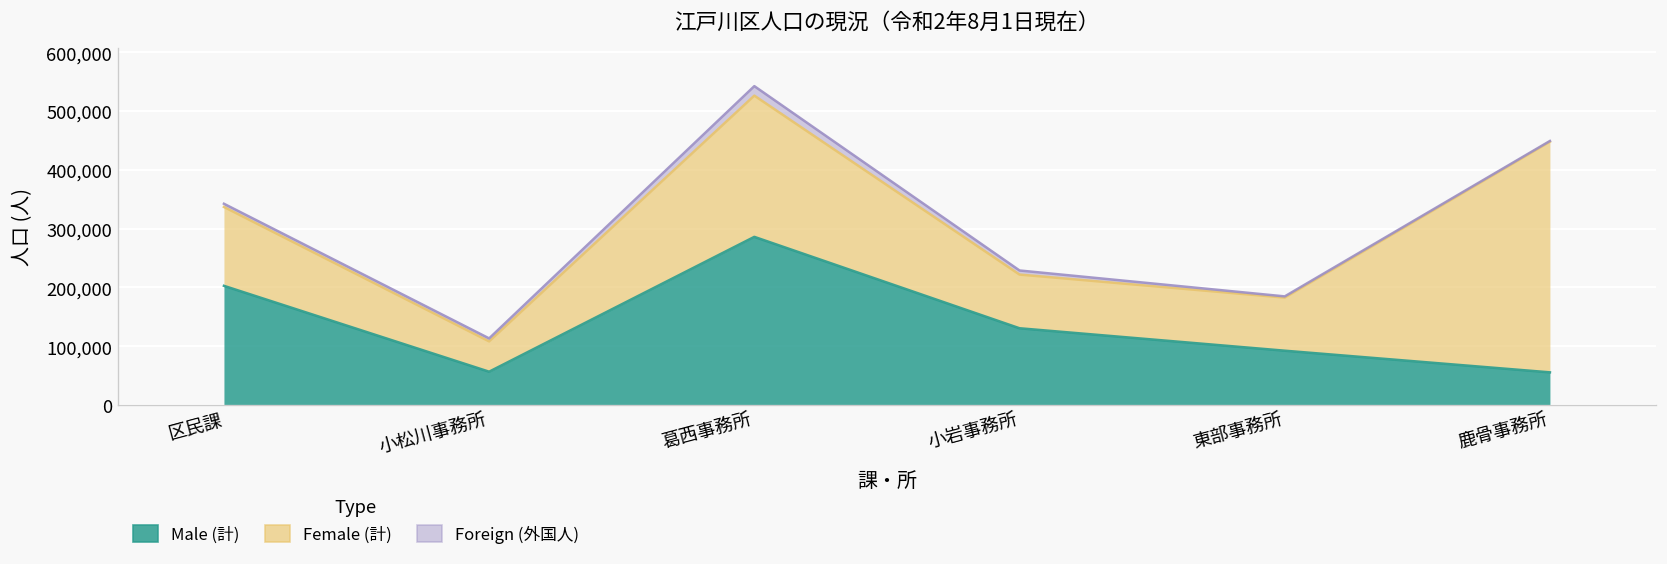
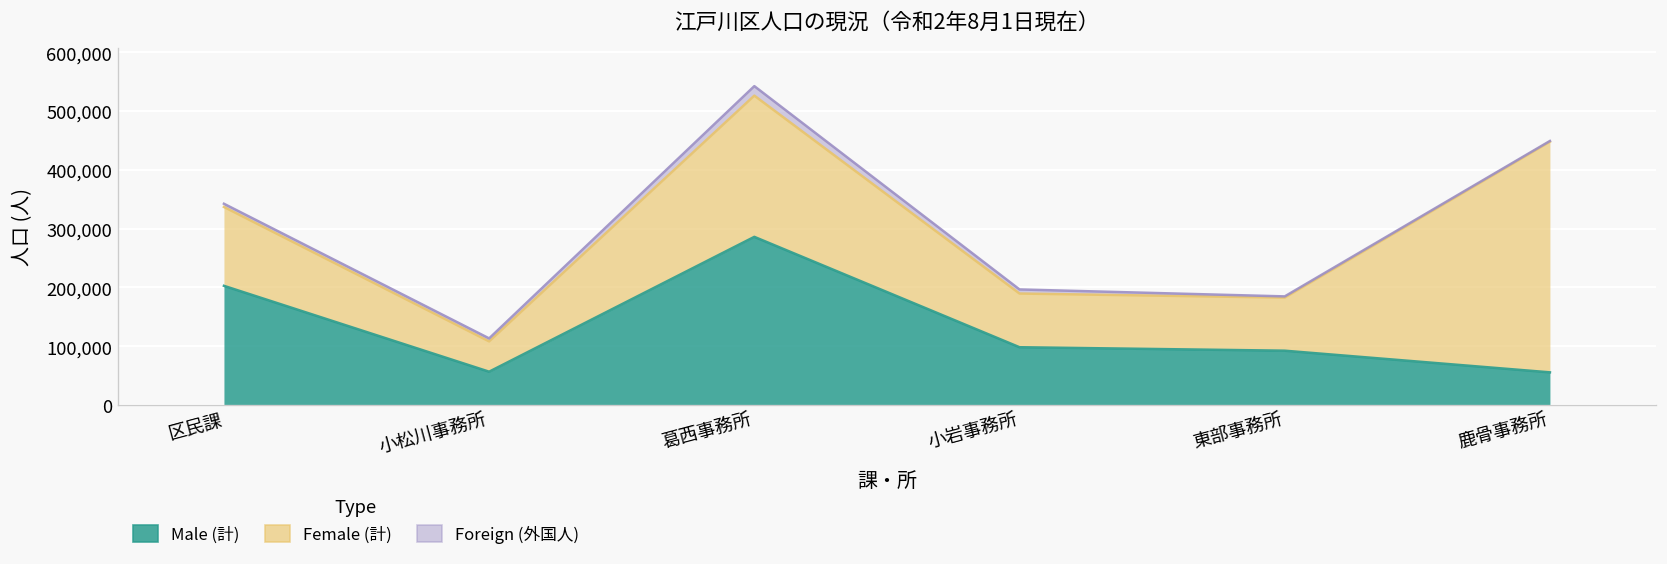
Male (計), 小岩事務所: 130,000 -> 100,000
